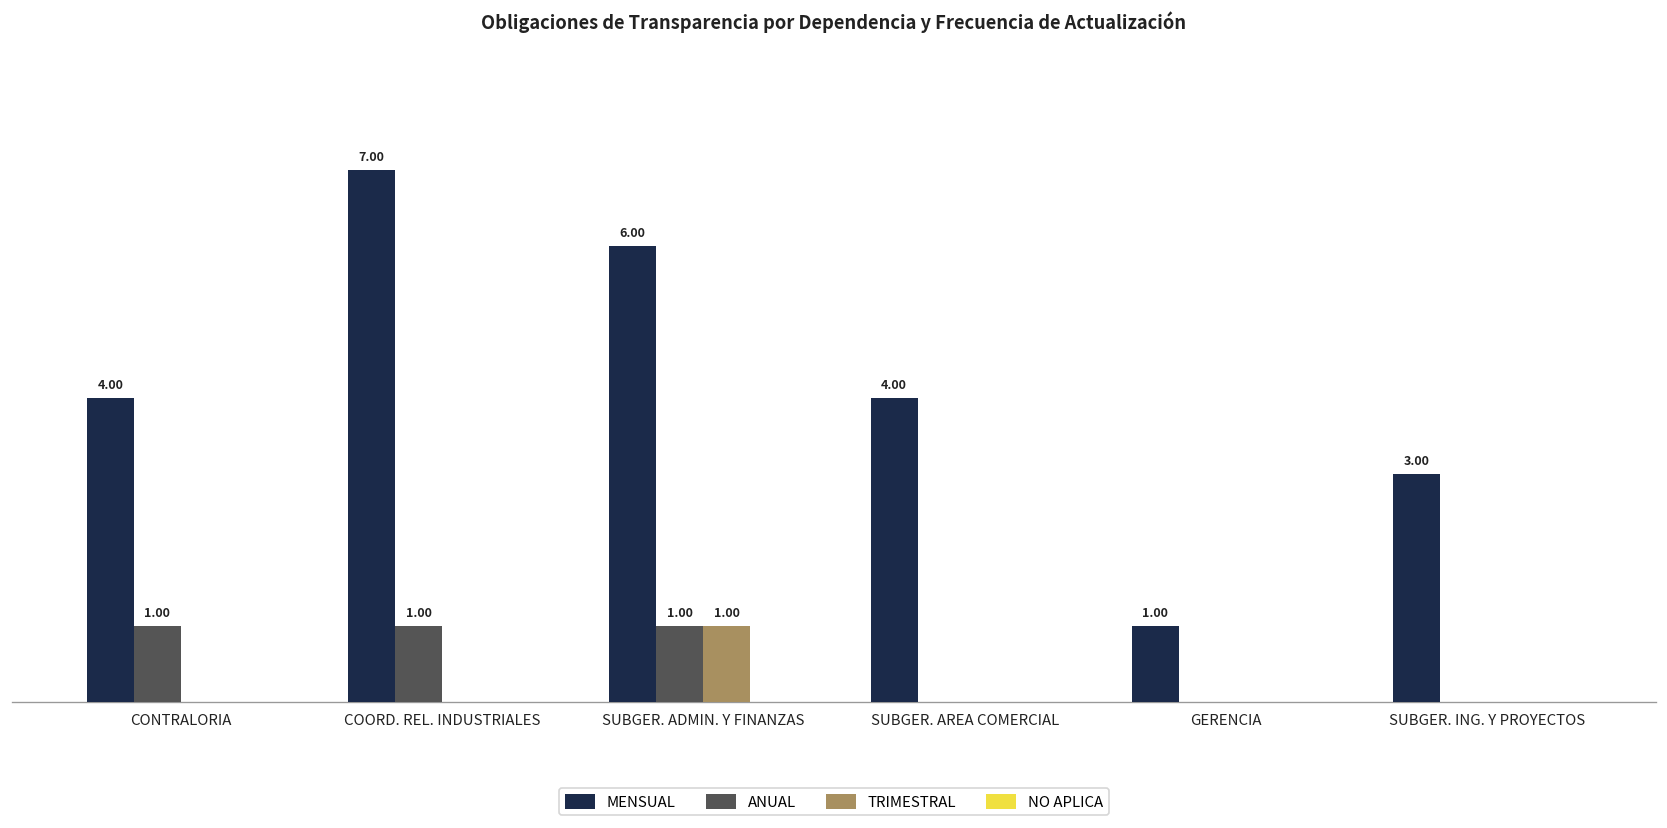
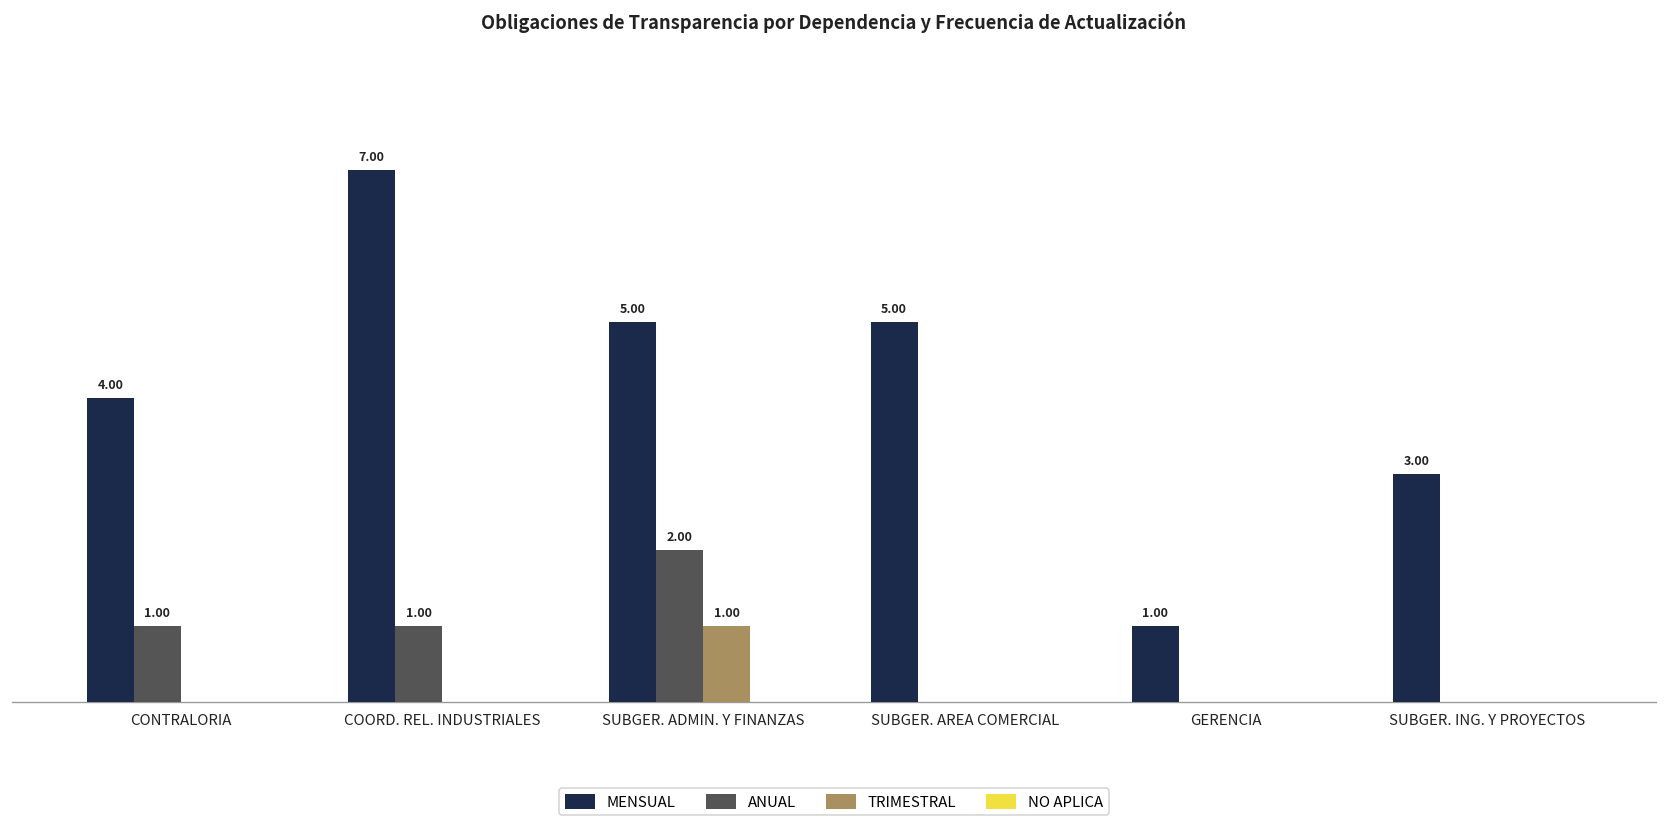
MENSUAL, SUBGER. ADMIN. Y FINANZAS: 6.00 -> 5.00
ANUAL, SUBGER. ADMIN. Y FINANZAS: 1.00 -> 2.00
MENSUAL, SUBGER. AREA COMERCIAL: 4.00 -> 5.00
